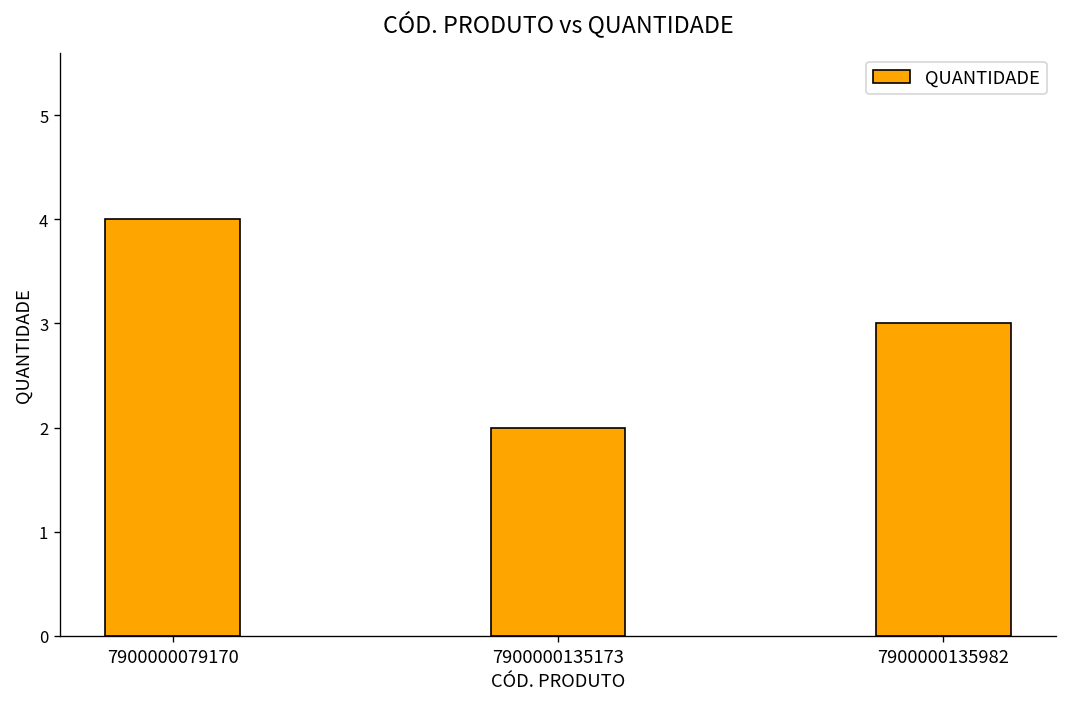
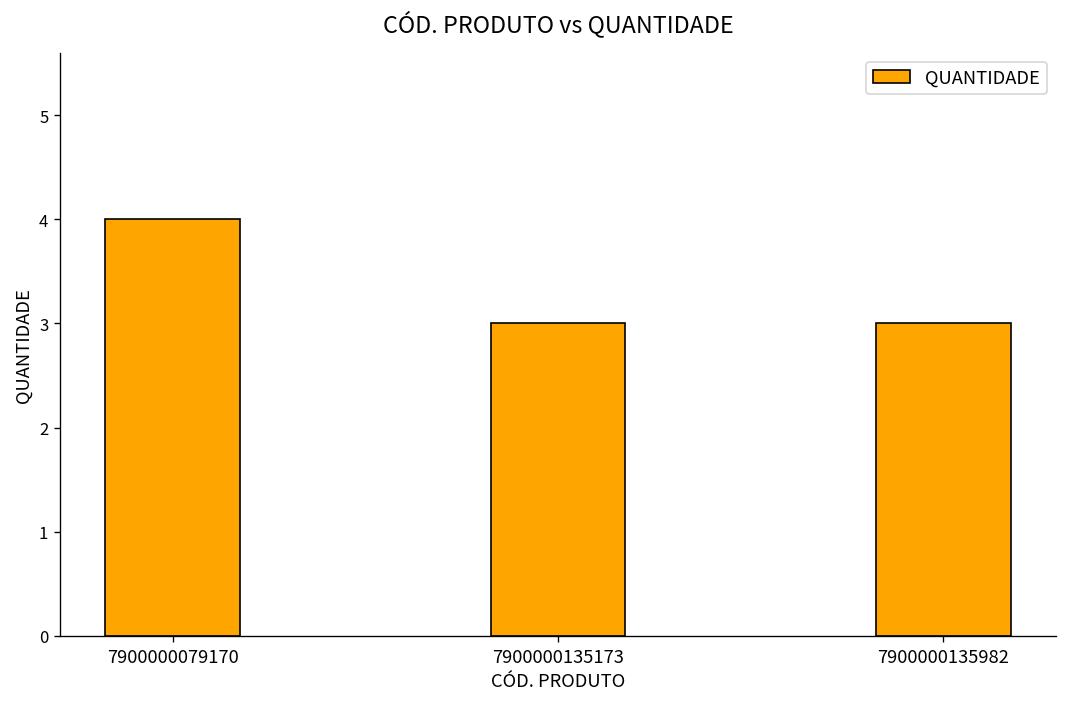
7900000135173: 2 -> 3
